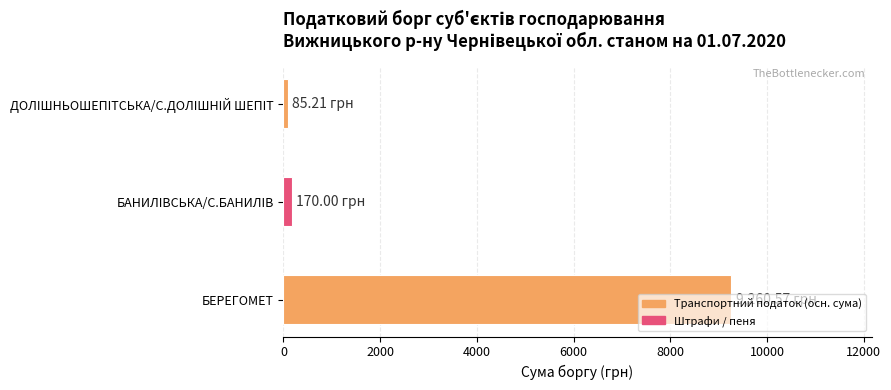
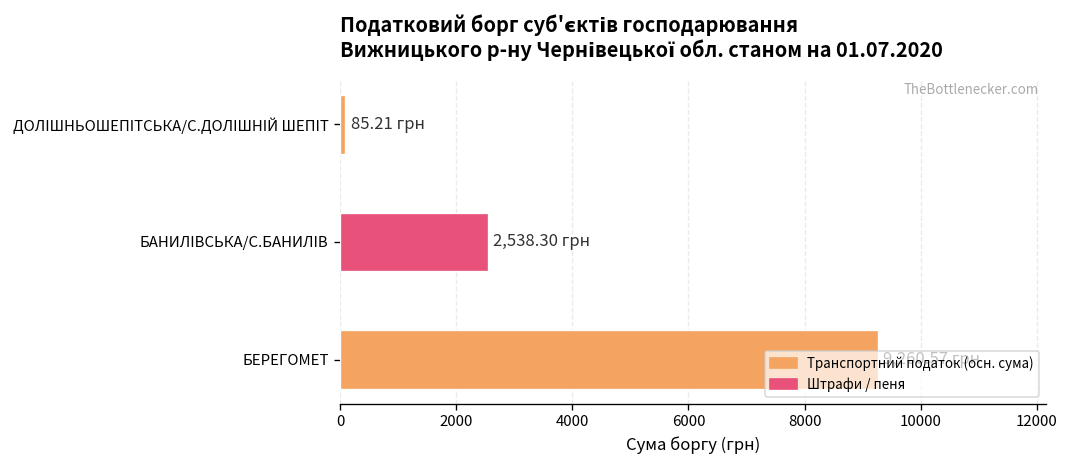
БАНИЛIВСЬКА/С.БАНИЛIВ: 170.00 -> 2,538.30
